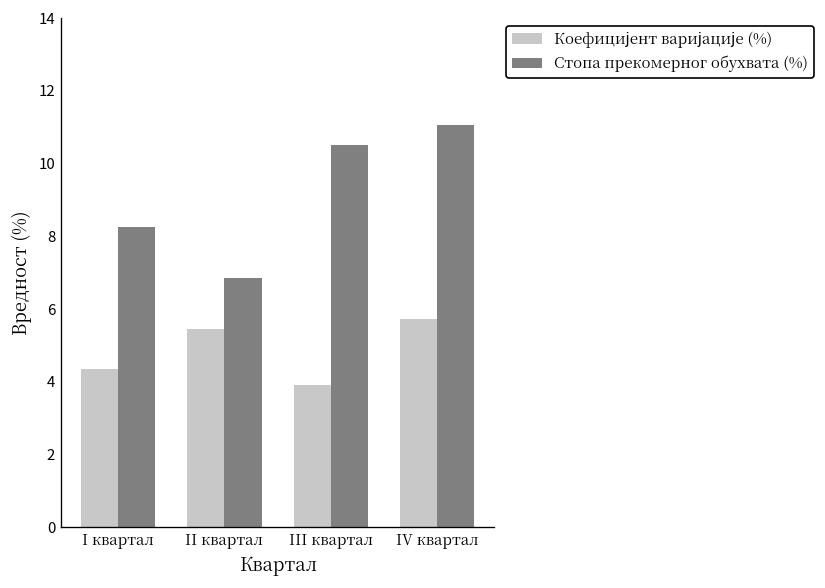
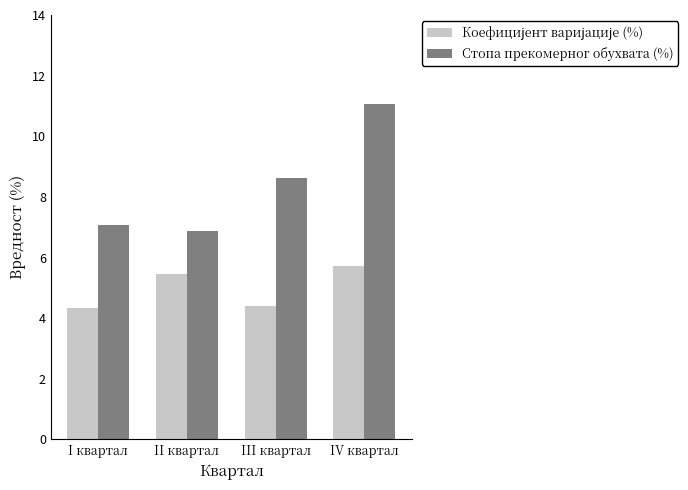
Стопа прекомерног обухвата (%), I квартал: 8.3 -> 7.1
Коефицијент варијације (%), III квартал: 3.9 -> 4.4
Стопа прекомерног обухвата (%), III квартал: 10.5 -> 8.6
